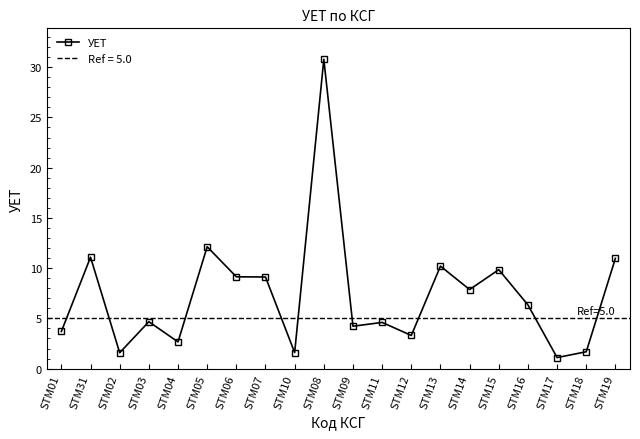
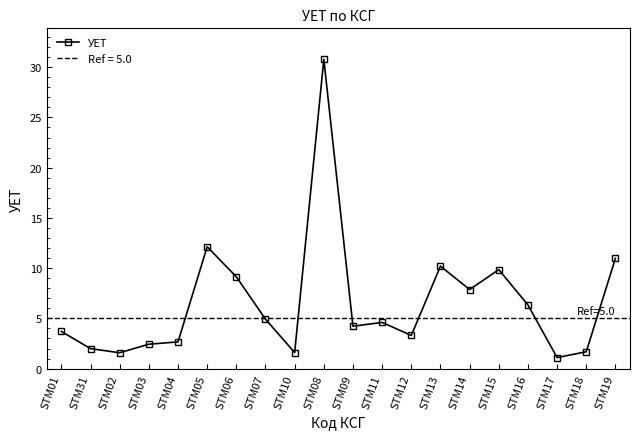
STM31: 11.1 -> 2.0
STM03: 4.7 -> 2.4
STM07: 9.1 -> 4.9
